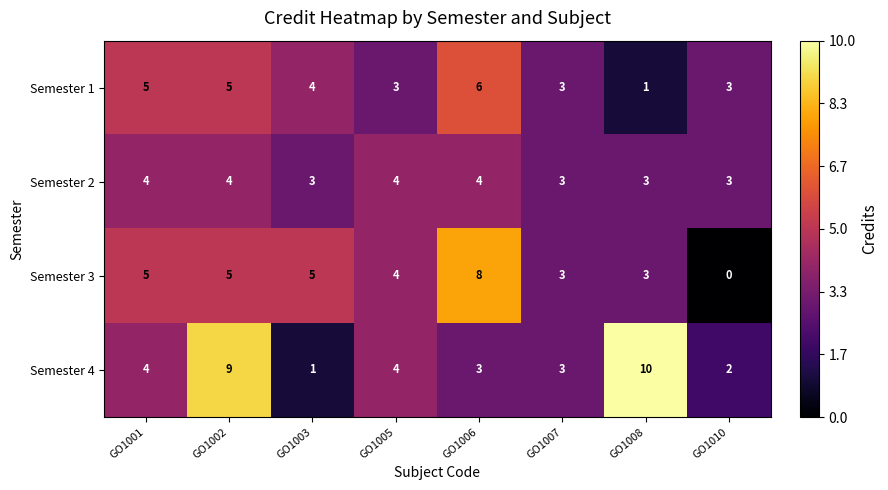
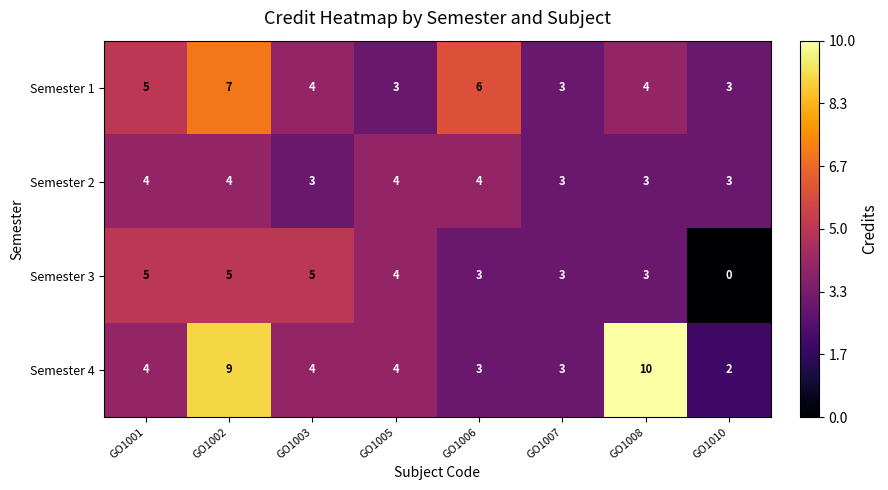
Semester 1, GO1002: 5 -> 7
Semester 1, GO1008: 1 -> 4
Semester 3, GO1006: 8 -> 3
Semester 4, GO1003: 1 -> 4
